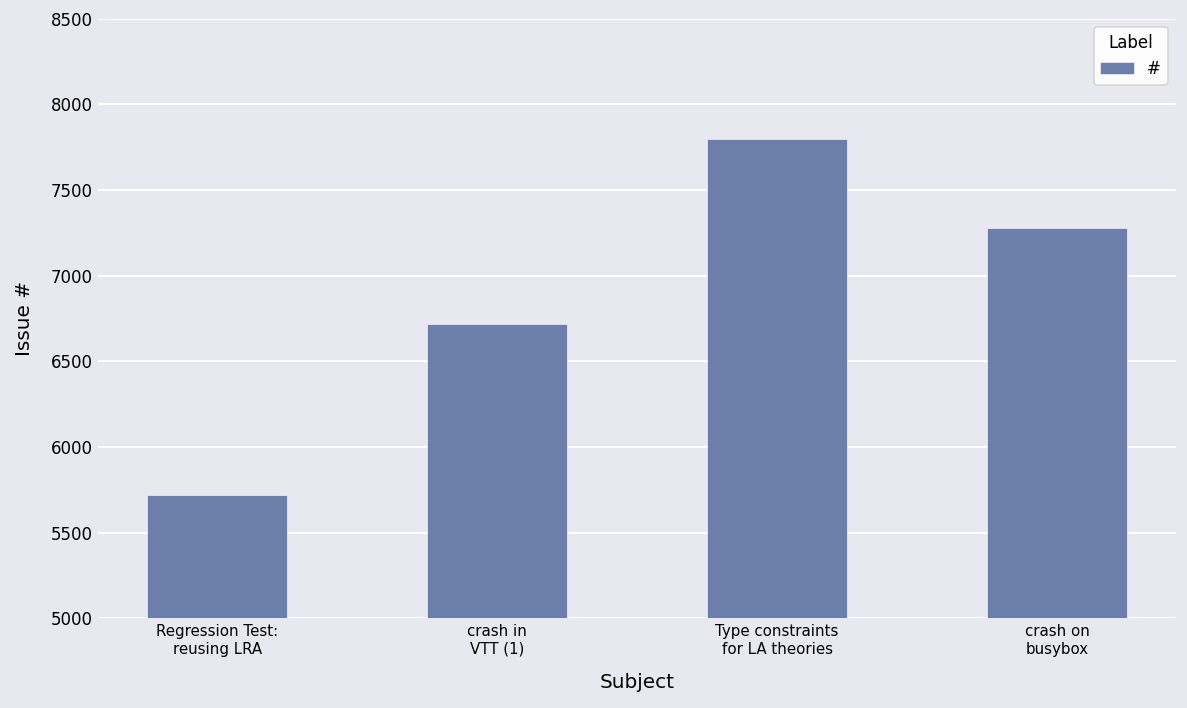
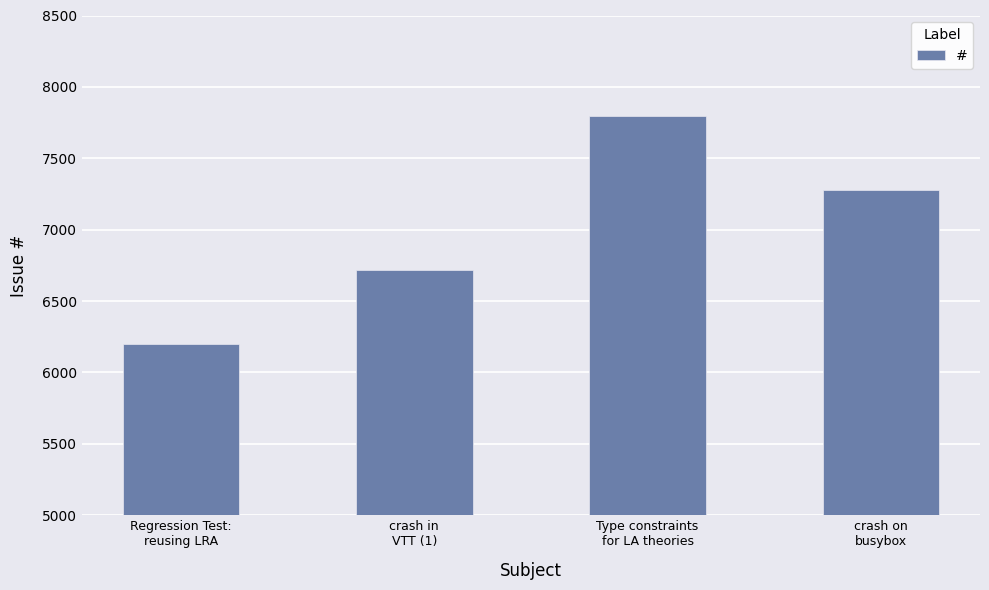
Regression Test: reusing LRA: 5720 -> 6200
